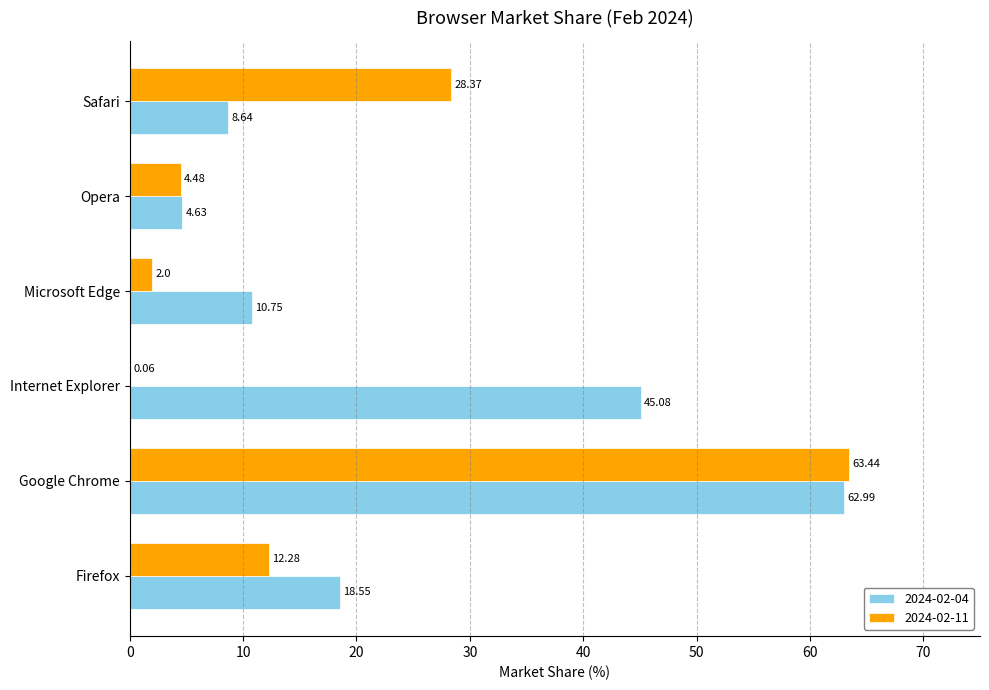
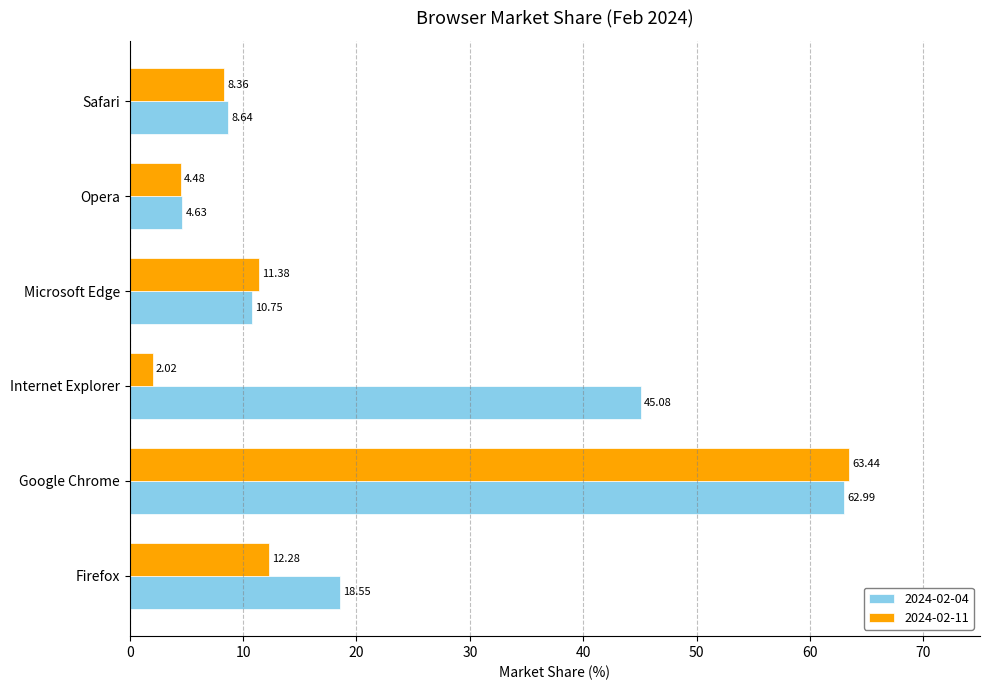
2024-02-11, Safari: 28.37 -> 8.36
2024-02-11, Microsoft Edge: 2.0 -> 11.38
2024-02-11, Internet Explorer: 0.06 -> 2.02
